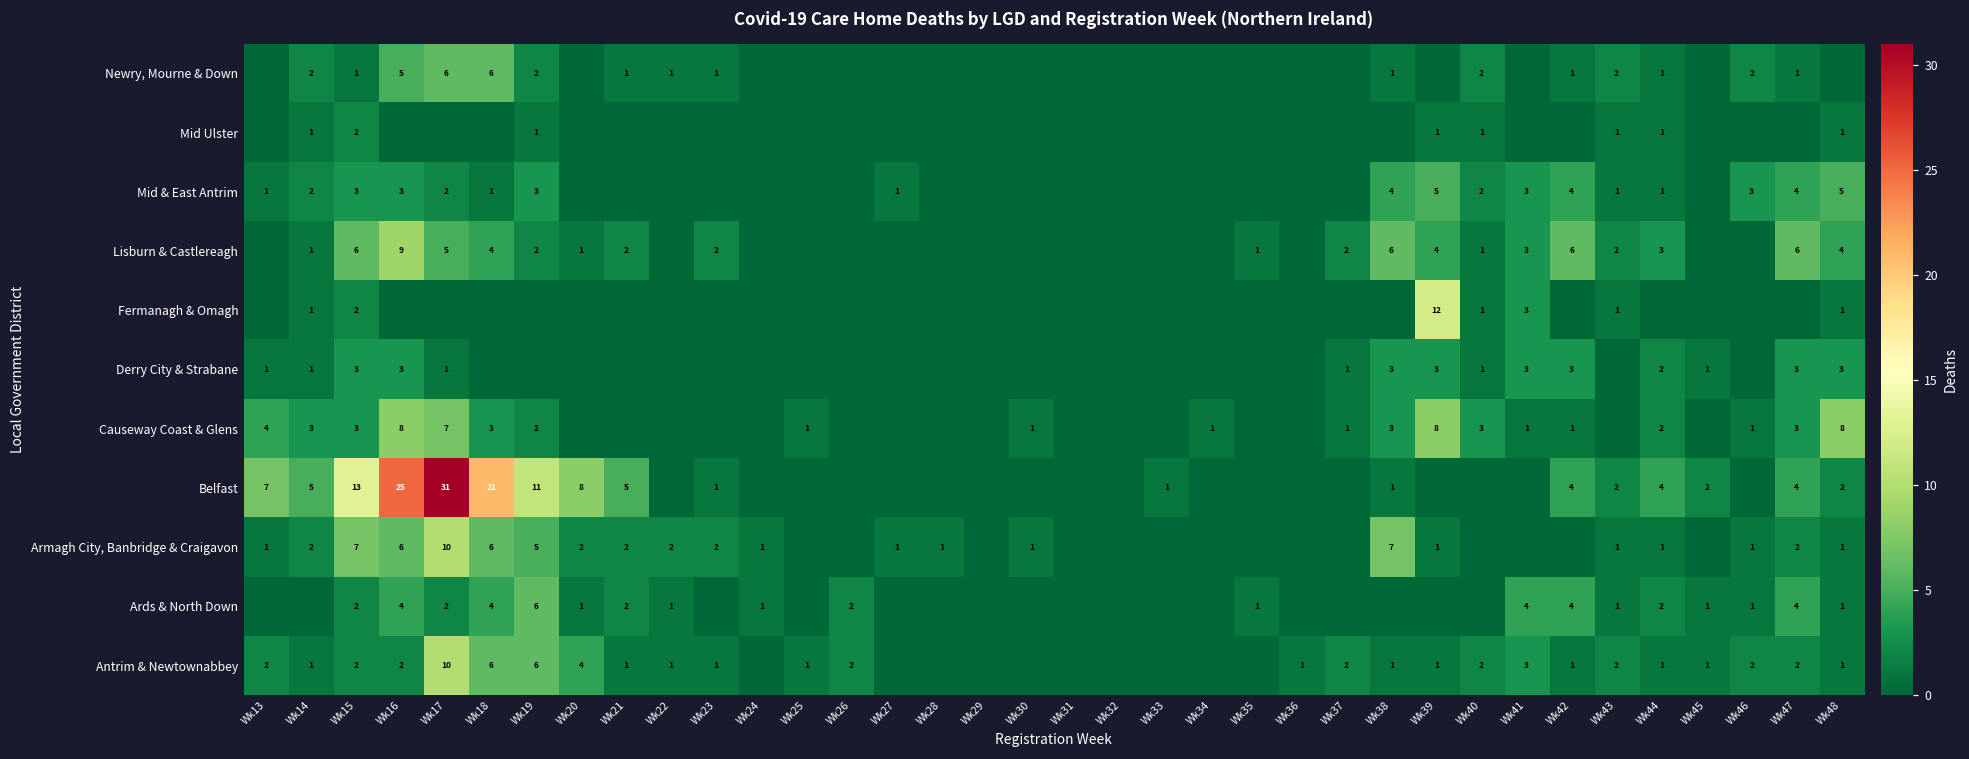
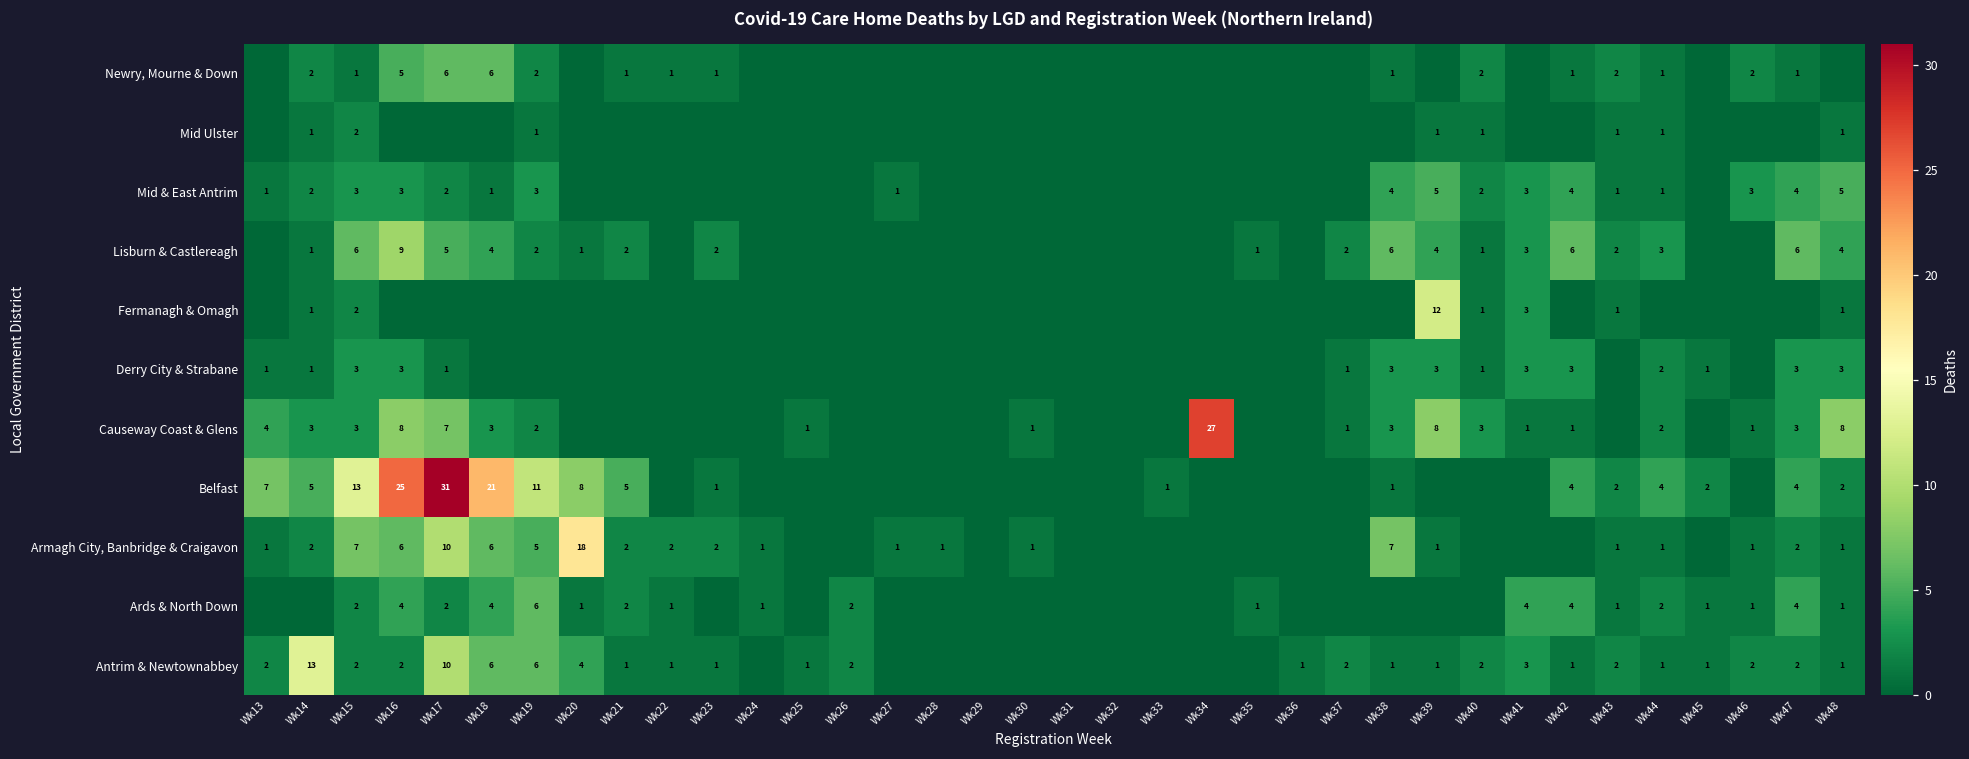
Causeway Coast & Glens, Wk34: 1 -> 27
Armagh City, Banbridge & Craigavon, Wk20: 2 -> 18
Antrim & Newtownabbey, Wk14: 1 -> 13
